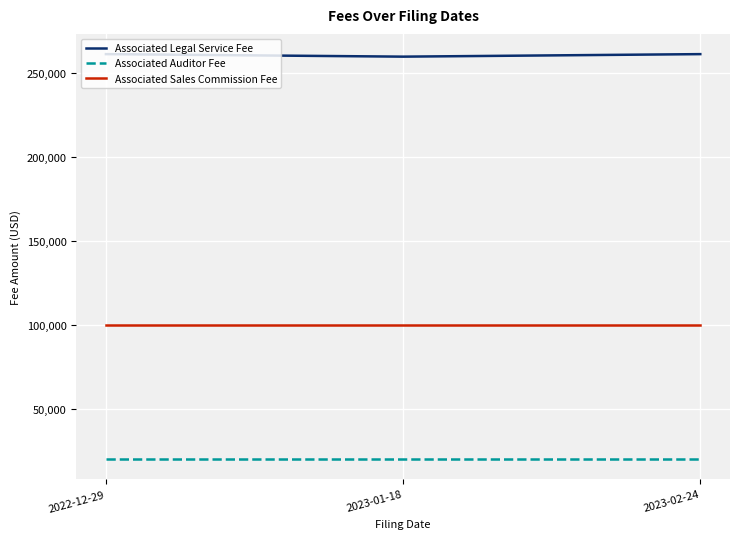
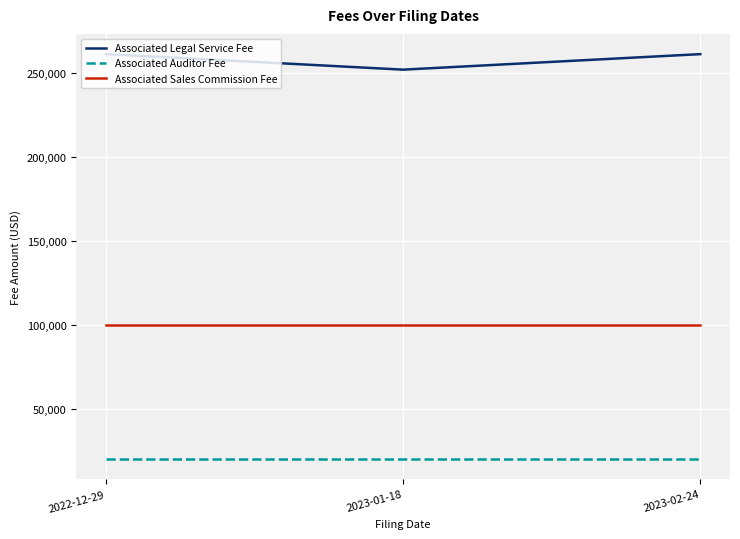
Associated Legal Service Fee, 2023-01-18: 260,000 -> 252,000
